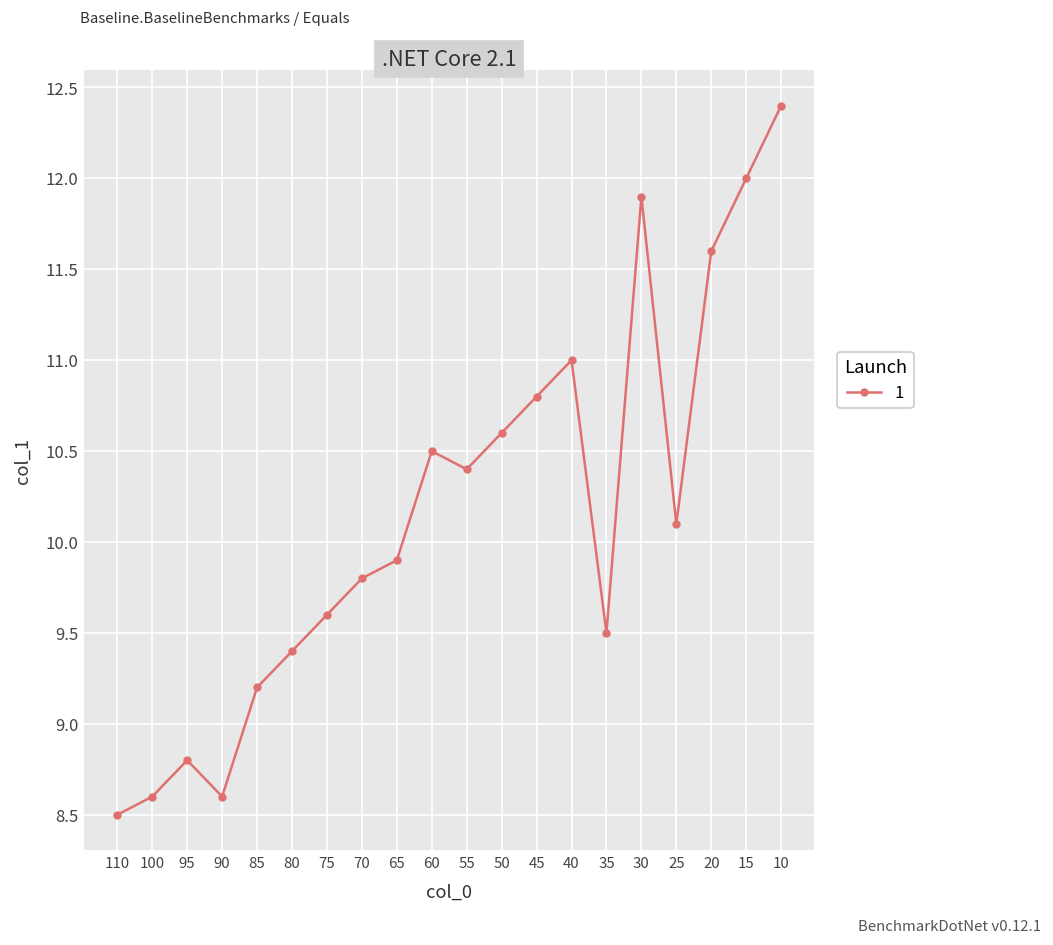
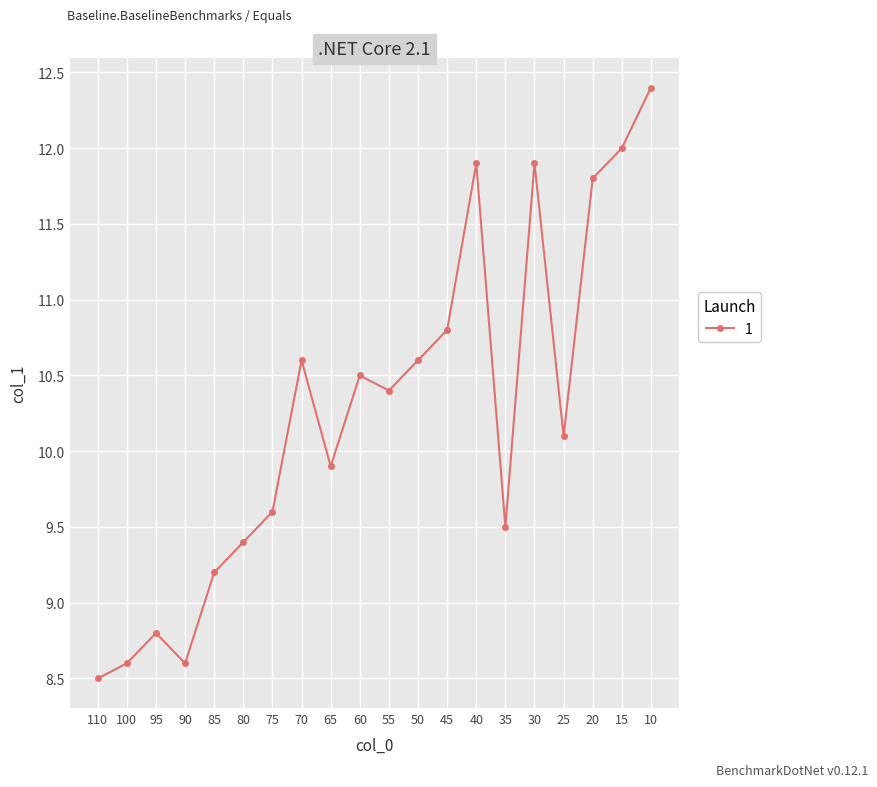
70: 9.8 -> 10.6
40: 11.0 -> 11.9
20: 11.6 -> 11.8
